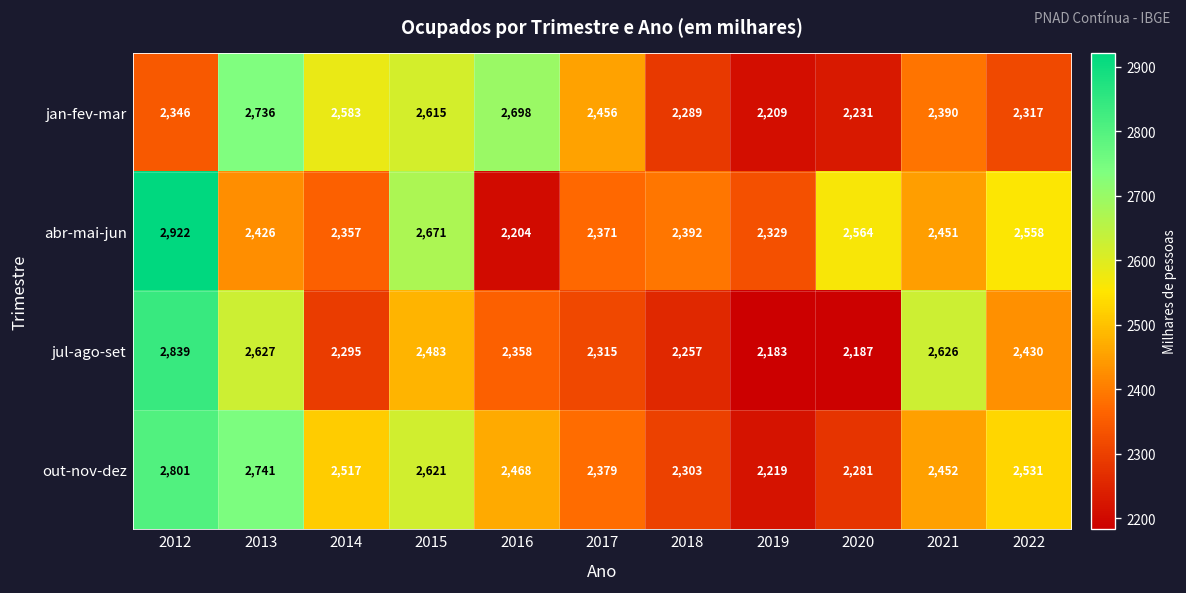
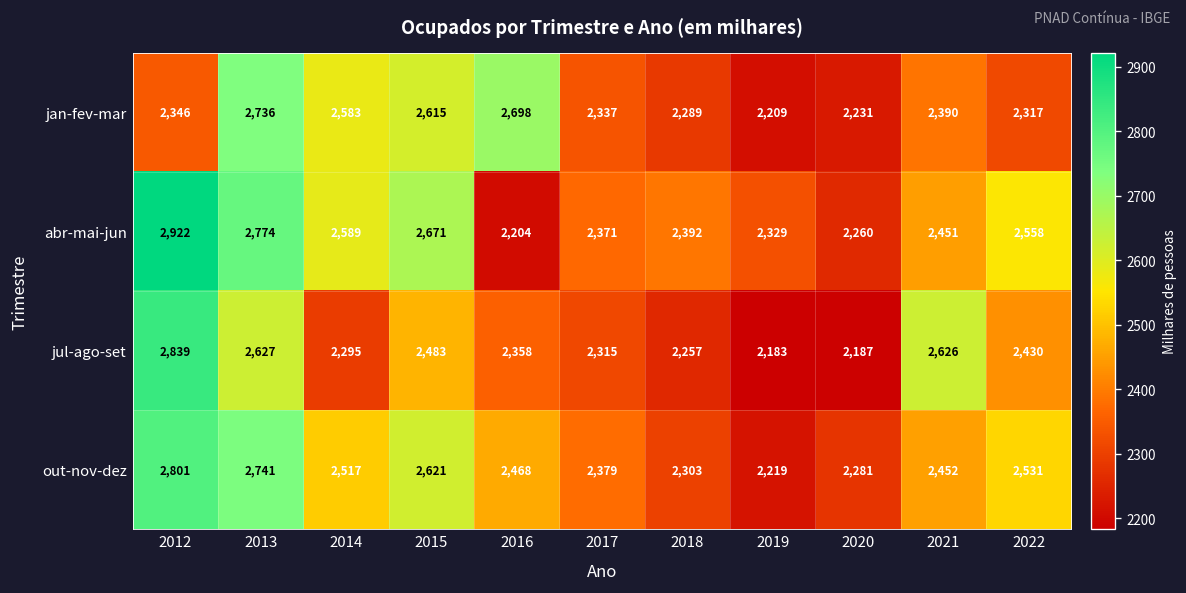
jan-fev-mar, 2017: 2,456 -> 2,337
abr-mai-jun, 2013: 2,426 -> 2,774
abr-mai-jun, 2014: 2,357 -> 2,589
abr-mai-jun, 2020: 2,564 -> 2,260
